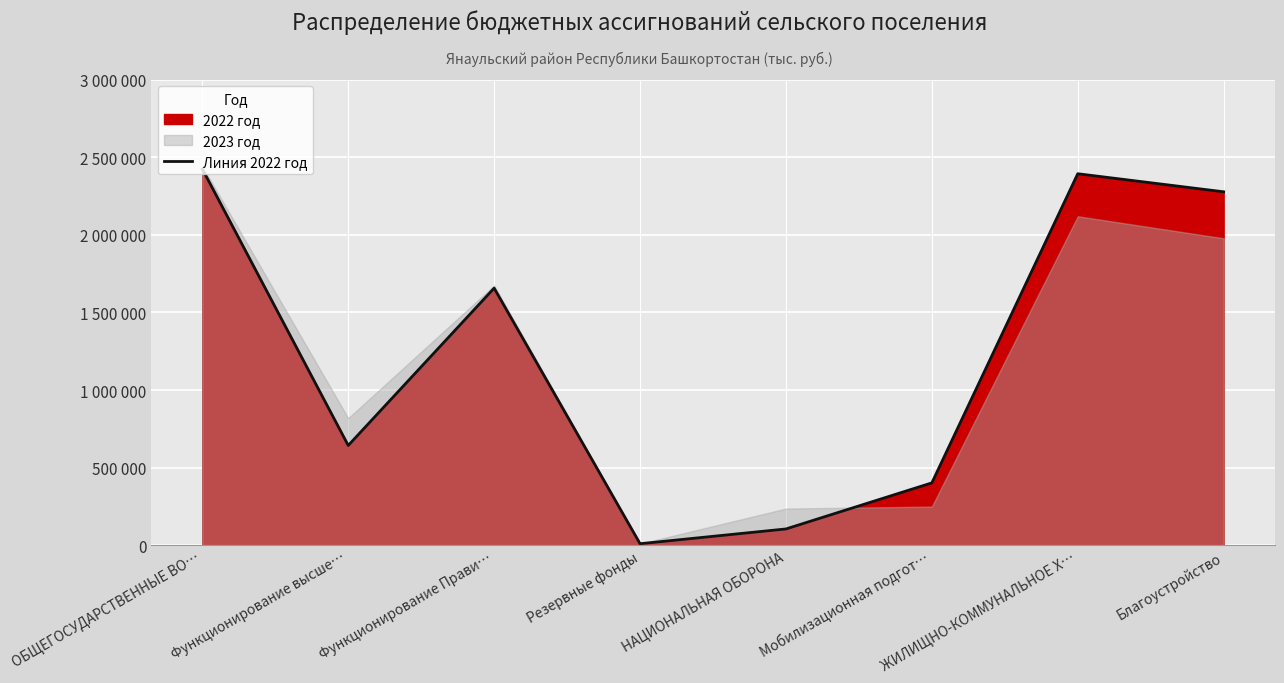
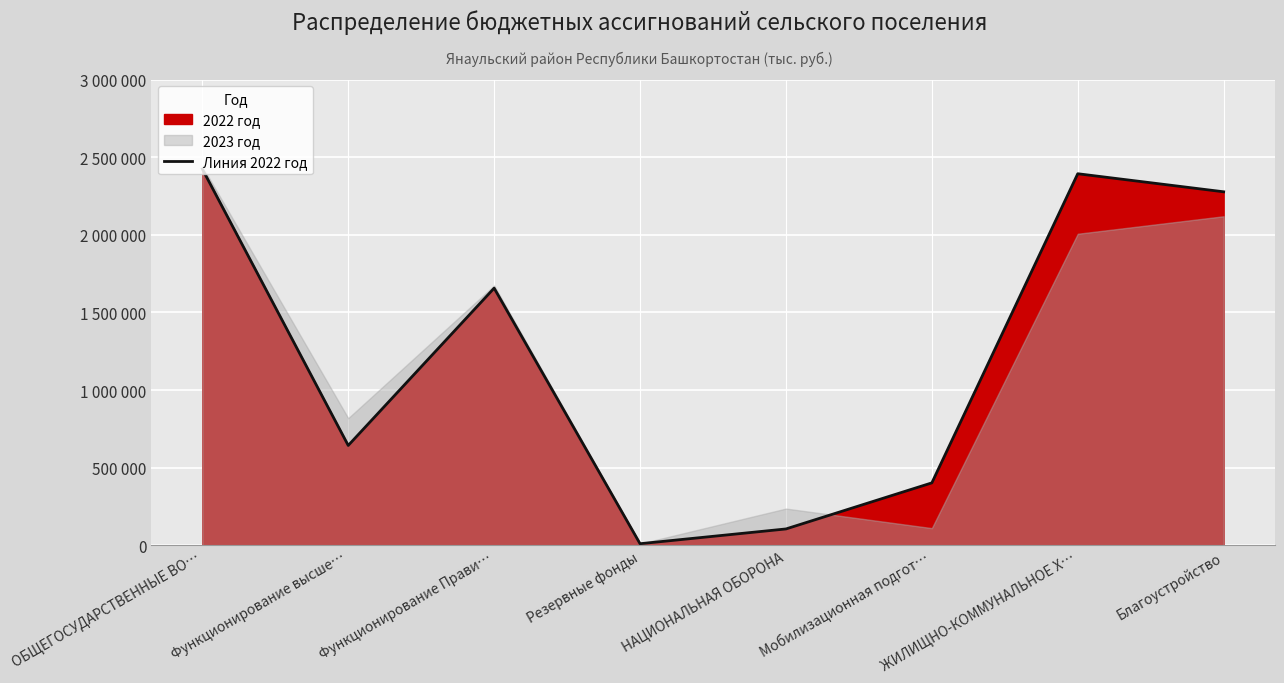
2023 год, Мобилизационная подгот…: 250000 -> 110000
2023 год, ЖИЛИЩНО-КОММУНАЛЬНОЕ Х…: 2120000 -> 2010000
2023 год, Благоустройство: 1980000 -> 2120000
